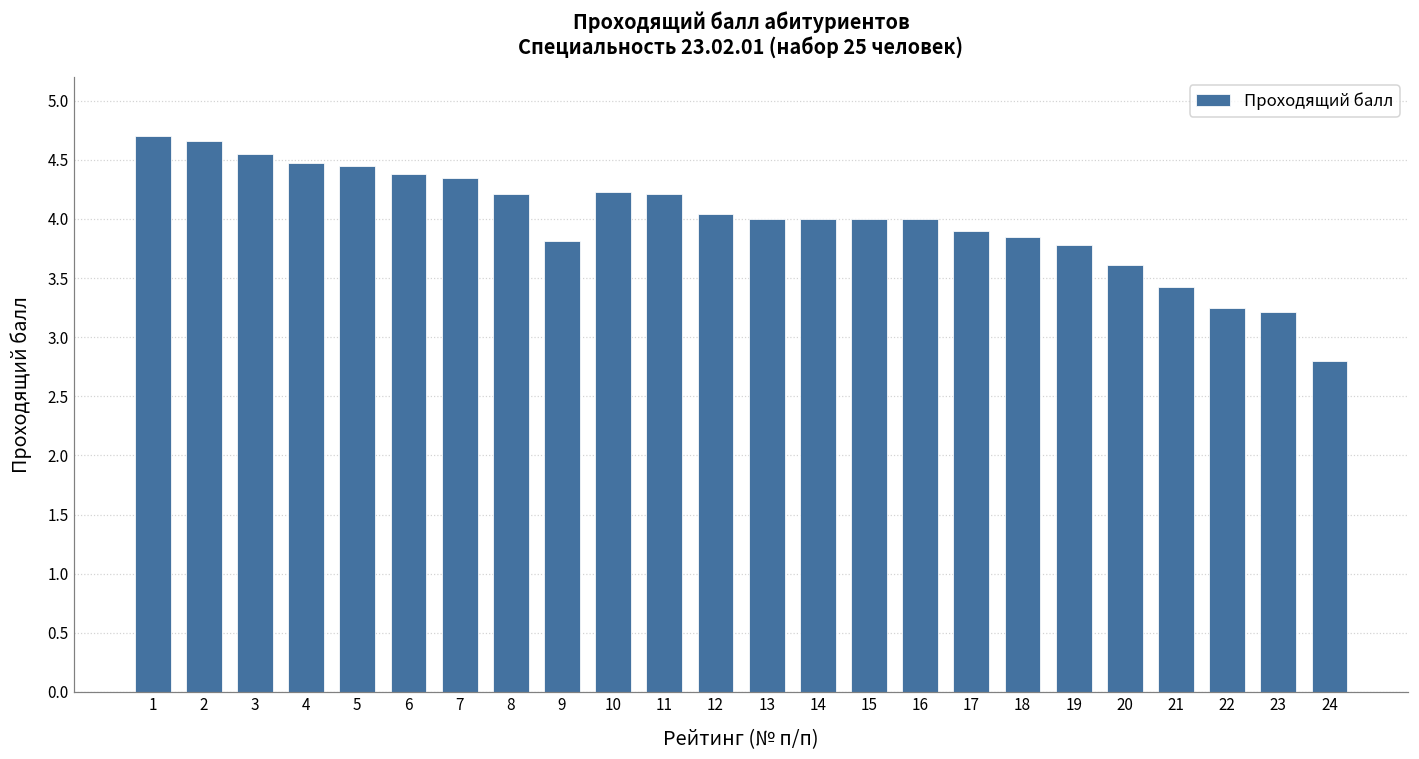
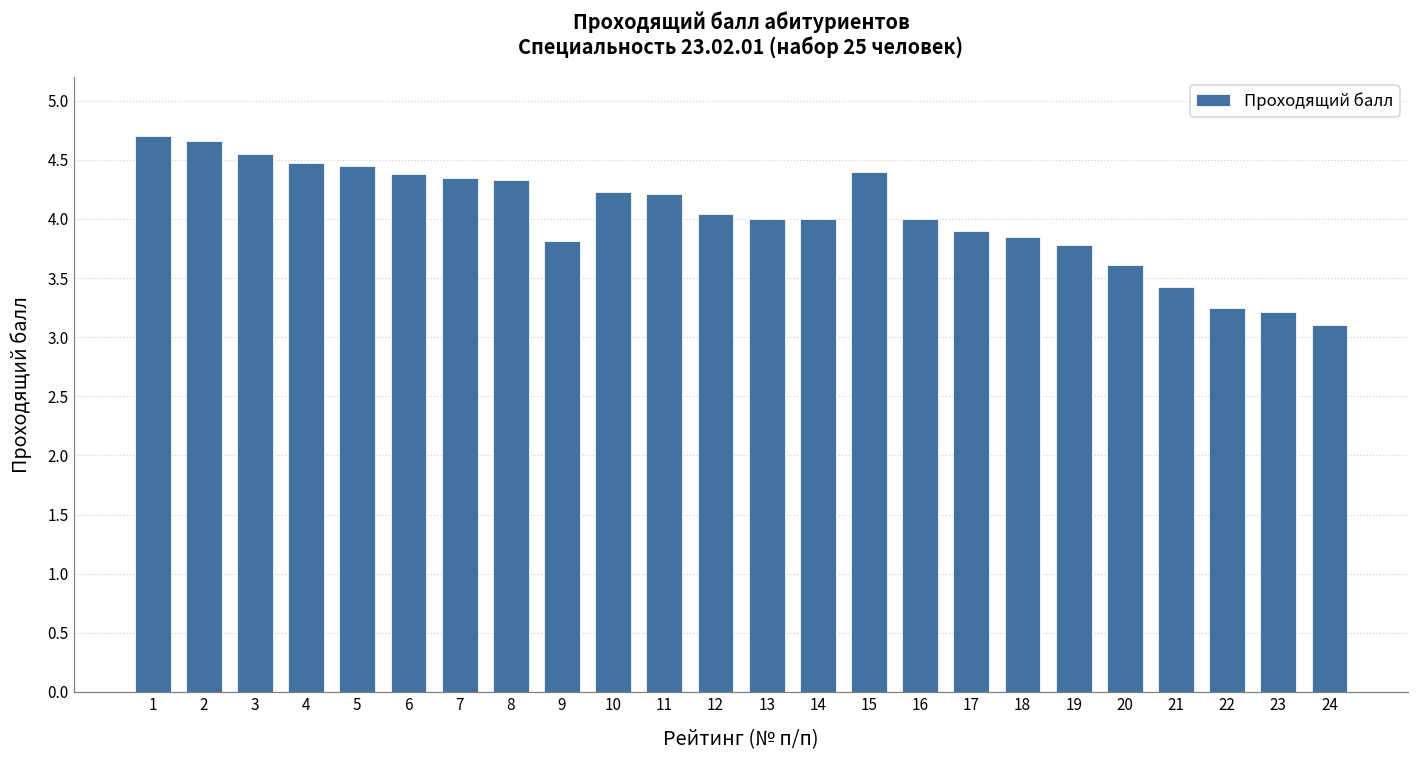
8: 4.21 -> 4.33
15: 4.0 -> 4.4
24: 2.8 -> 3.1
